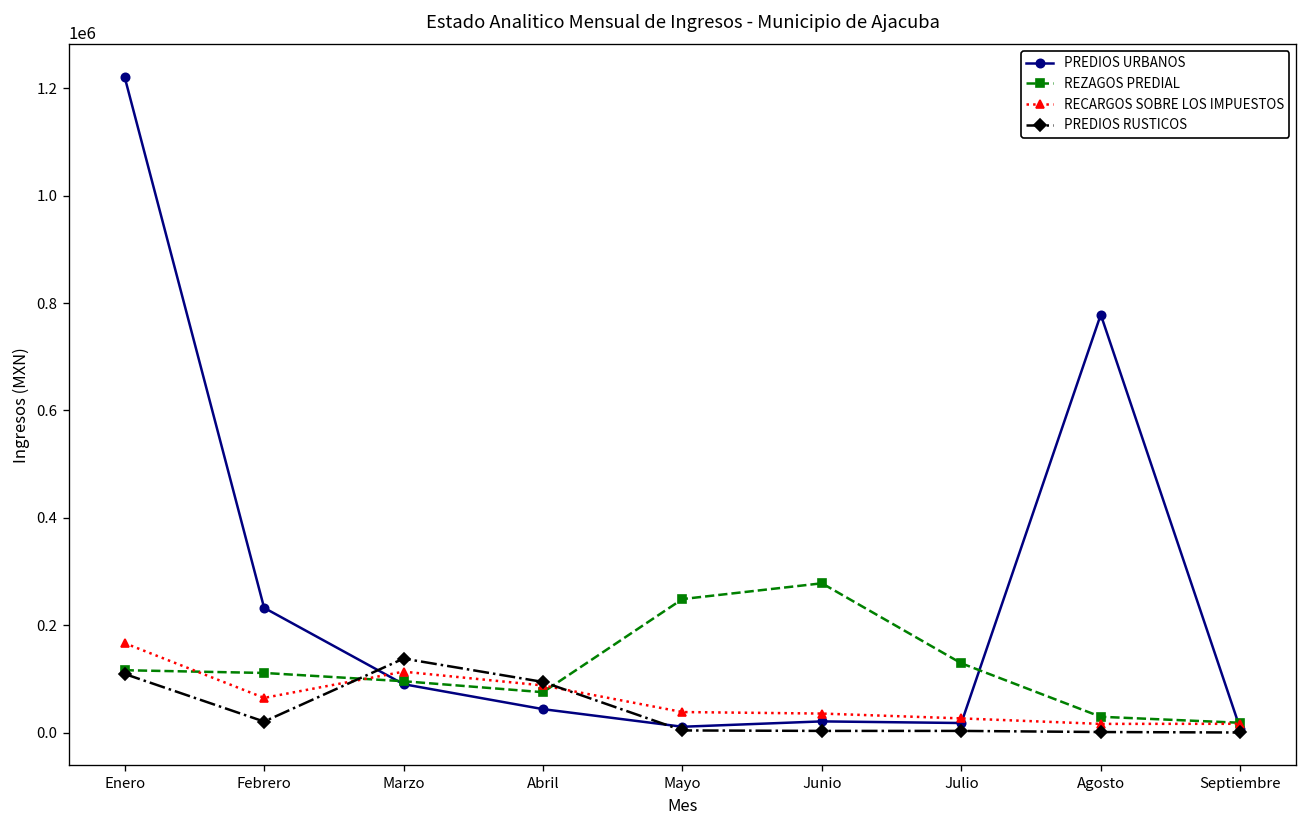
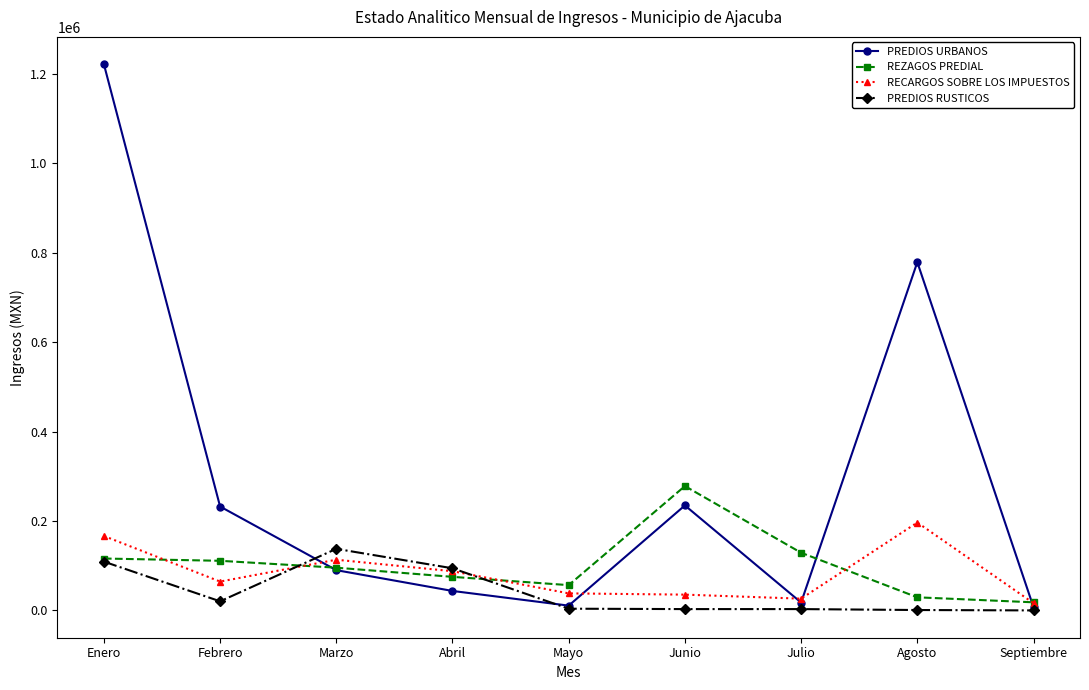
REZAGOS PREDIAL, Mayo: 250000 -> 60000
PREDIOS URBANOS, Junio: 20000 -> 230000
RECARGOS SOBRE LOS IMPUESTOS, Agosto: 20000 -> 200000
